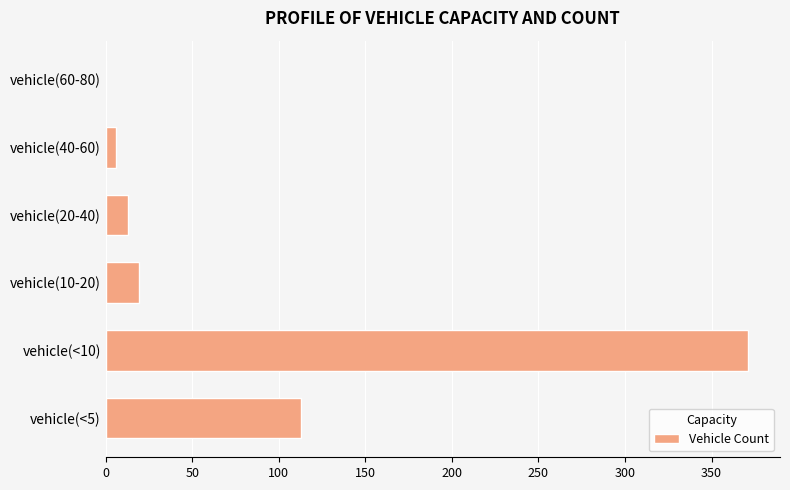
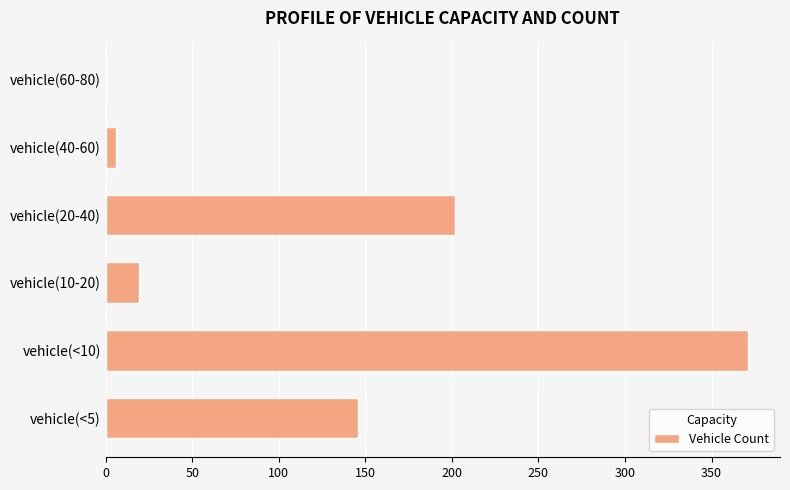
vehicle(20-40): 13 -> 202
vehicle(<5): 113 -> 146
